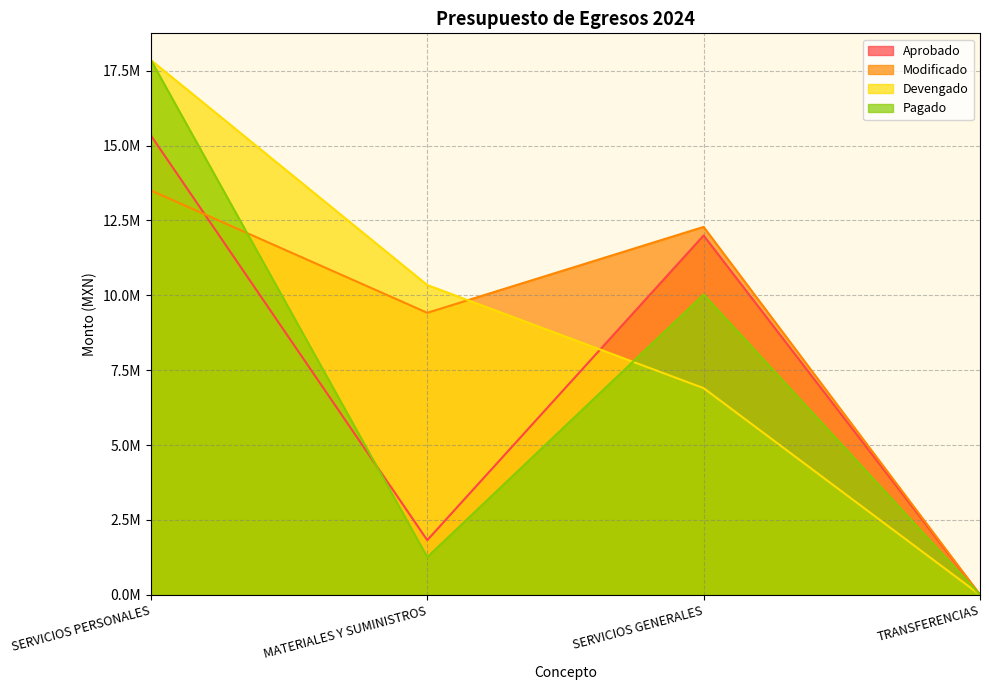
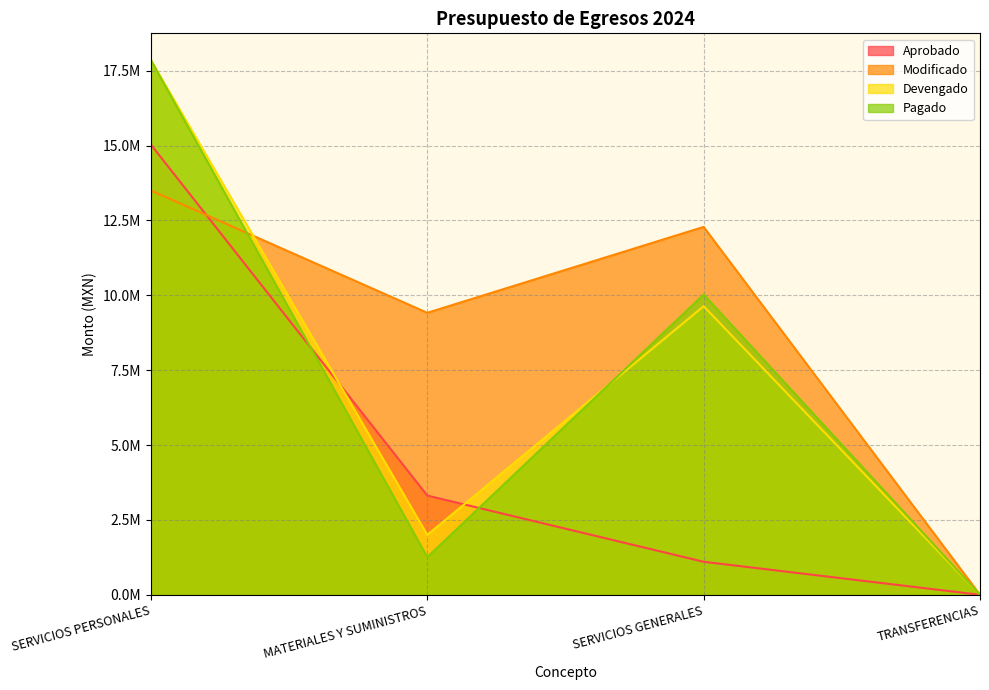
Aprobado, SERVICIOS PERSONALES: 15300000 -> 15000000
Aprobado, MATERIALES Y SUMINISTROS: 1800000 -> 3300000
Devengado, MATERIALES Y SUMINISTROS: 10300000 -> 2000000
Aprobado, SERVICIOS GENERALES: 12000000 -> 1100000
Devengado, SERVICIOS GENERALES: 6900000 -> 9600000
